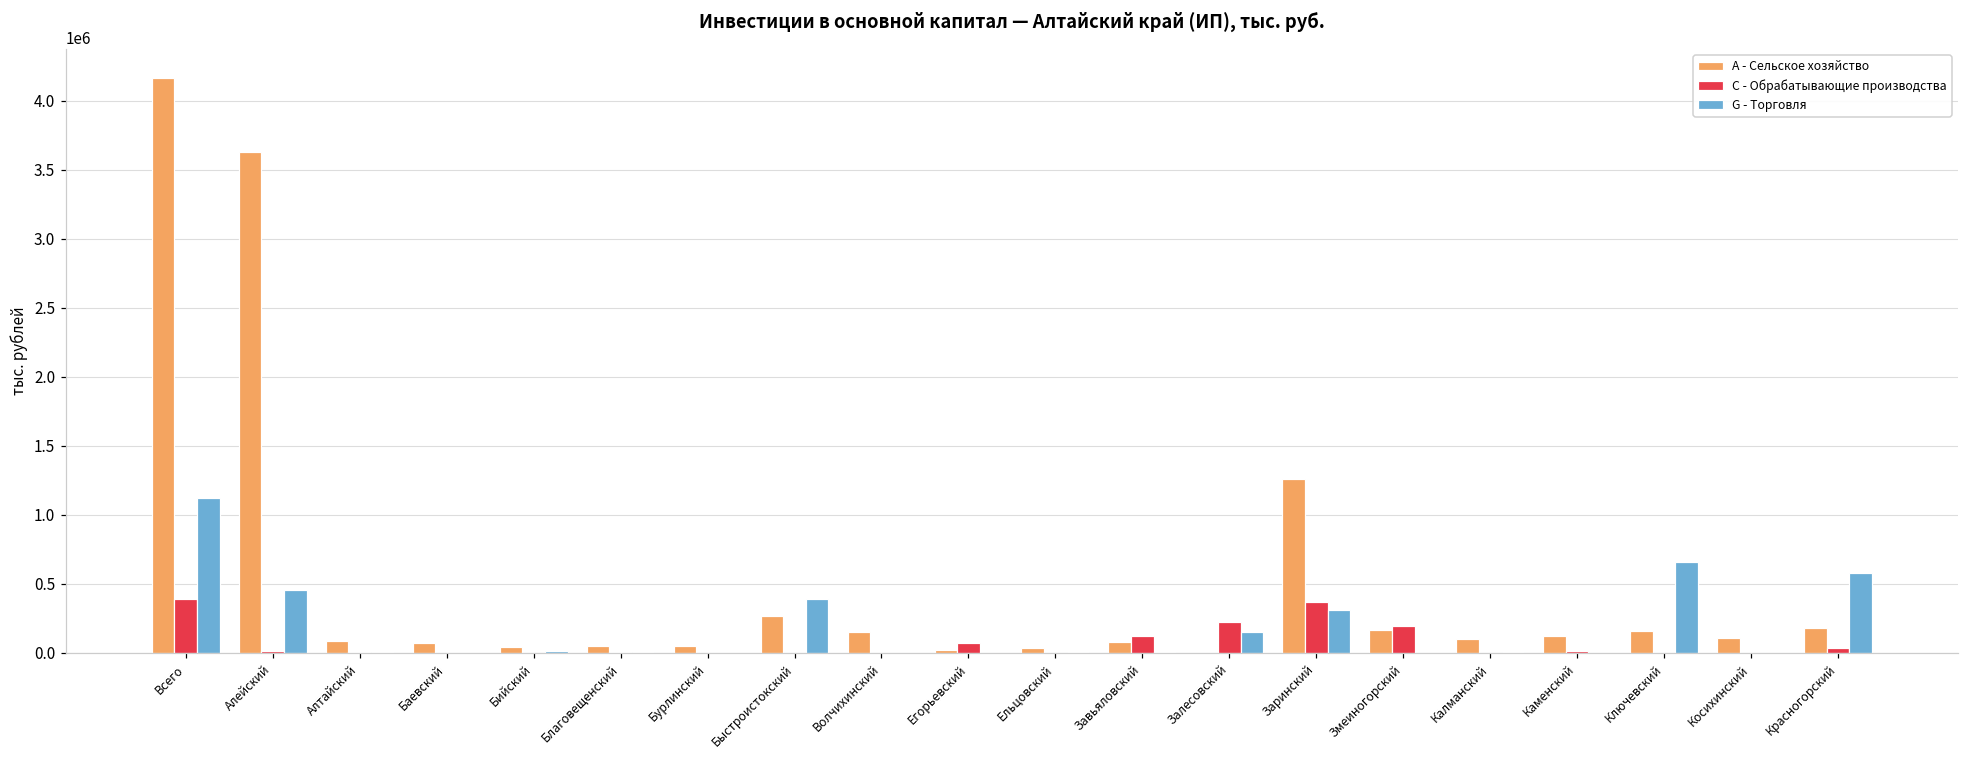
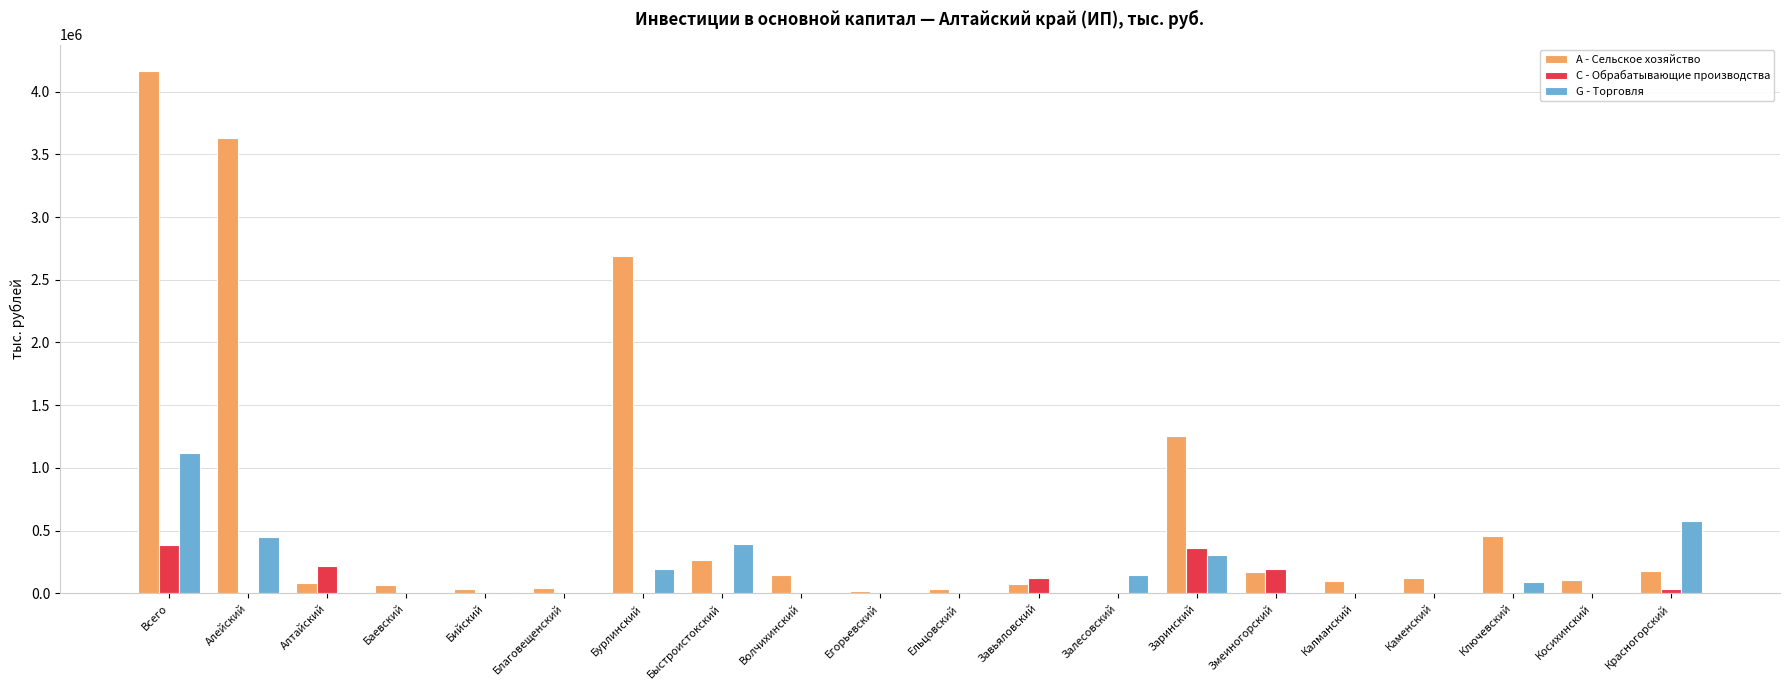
C - Обрабатывающие производства, Алтайский: 0 -> 220000
A - Сельское хозяйство, Бурлинский: 50000 -> 2690000
G - Торговля, Бурлинский: 0 -> 200000
C - Обрабатывающие производства, Егорьевский: 70000 -> 0
C - Обрабатывающие производства, Залесовский: 220000 -> 0
A - Сельское хозяйство, Ключевский: 160000 -> 460000
G - Торговля, Ключевский: 660000 -> 90000
